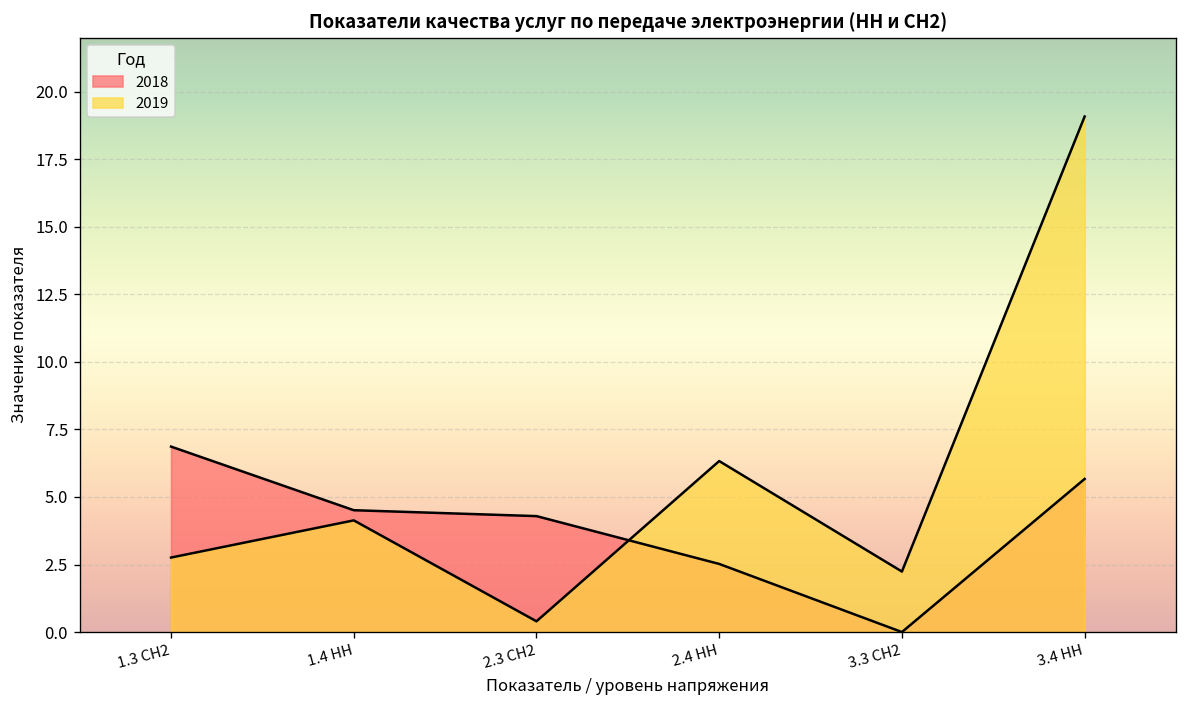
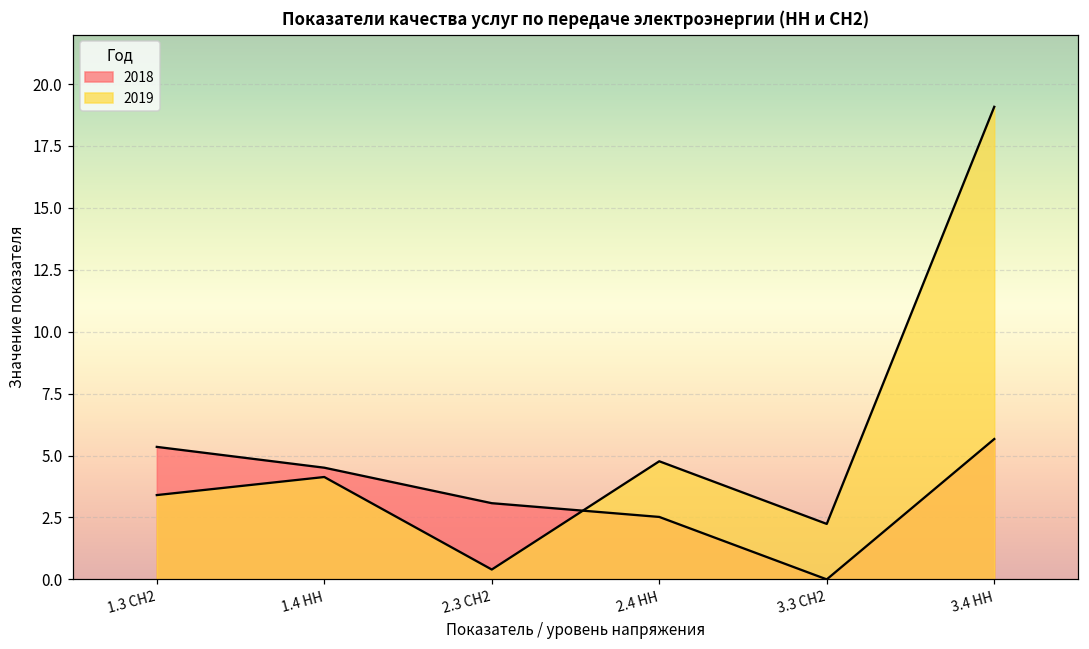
2018, 1.3 СН2: 6.9 -> 5.4
2019, 1.3 СН2: 2.8 -> 3.4
2018, 2.3 СН2: 4.3 -> 3.1
2019, 2.4 НН: 6.3 -> 4.8
